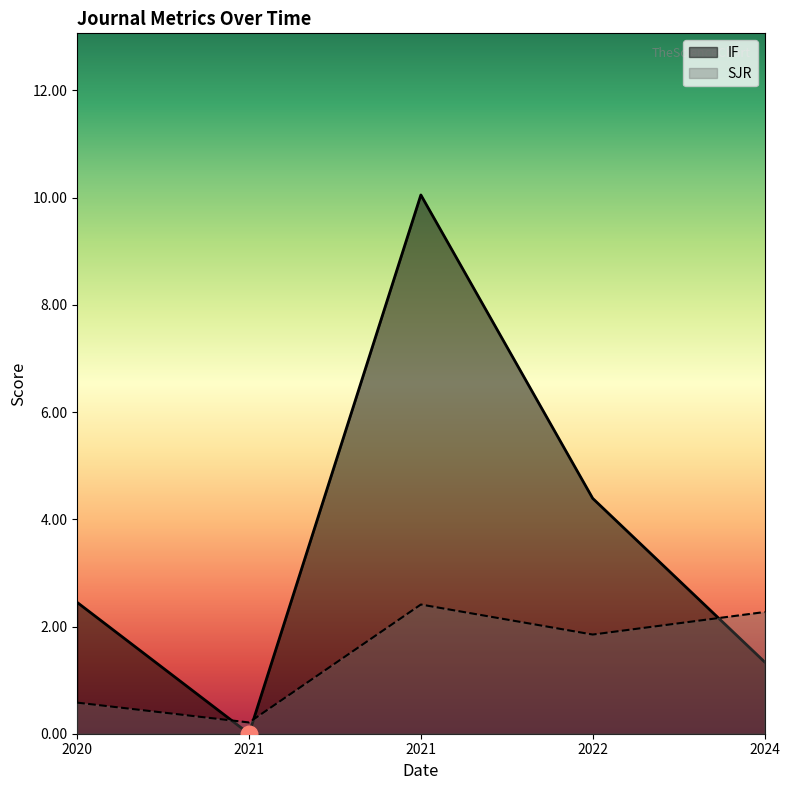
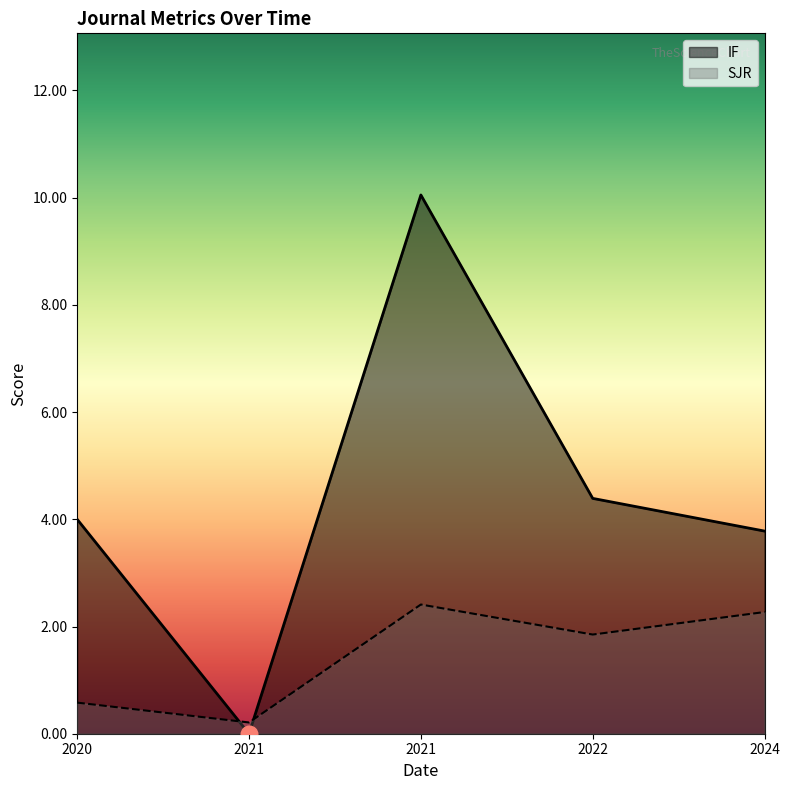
IF, 2020: 2.5 -> 4.0
IF, 2024: 1.3 -> 3.8
